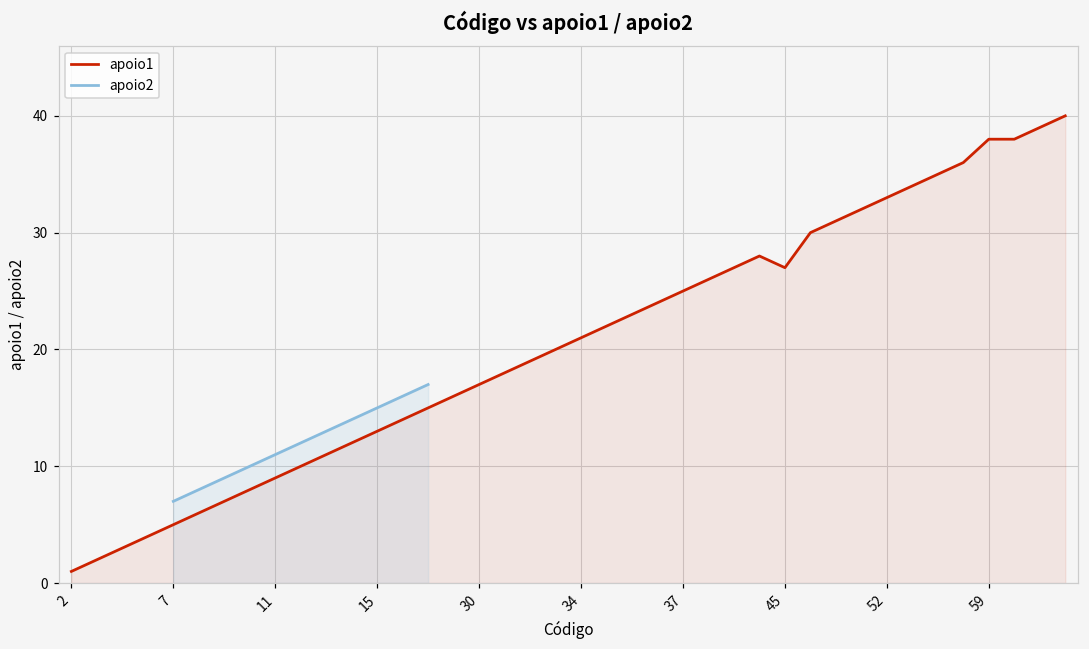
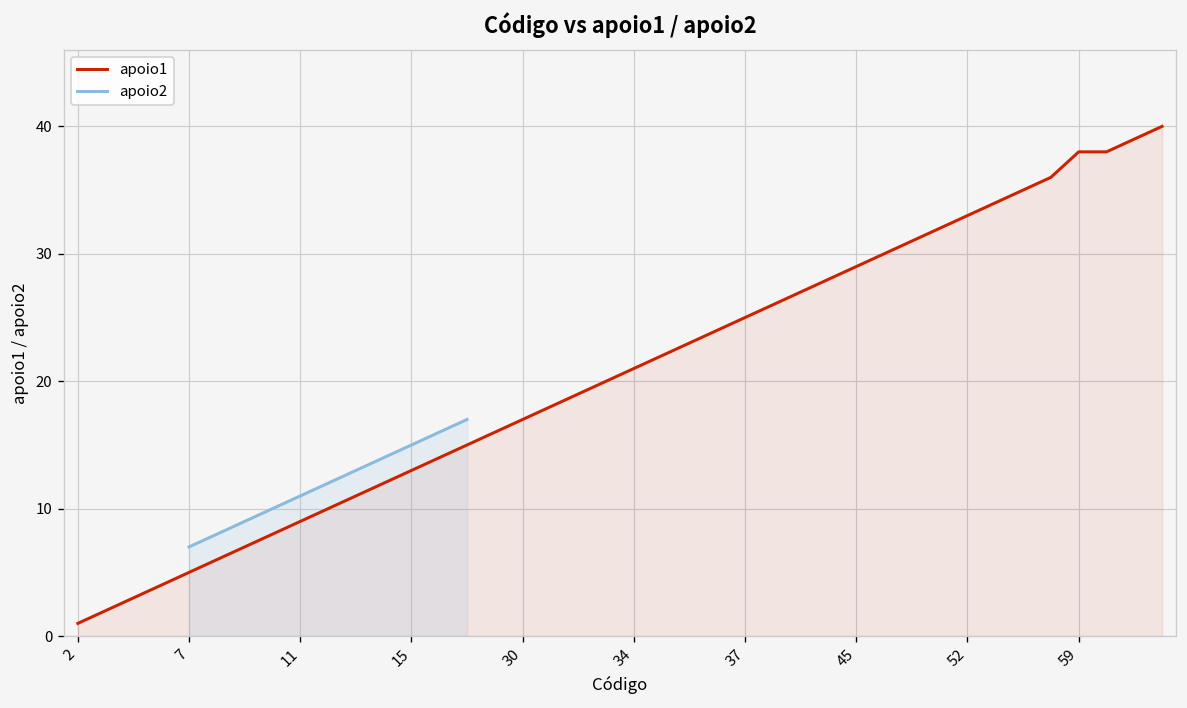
apoio1, 45: 27 -> 29
